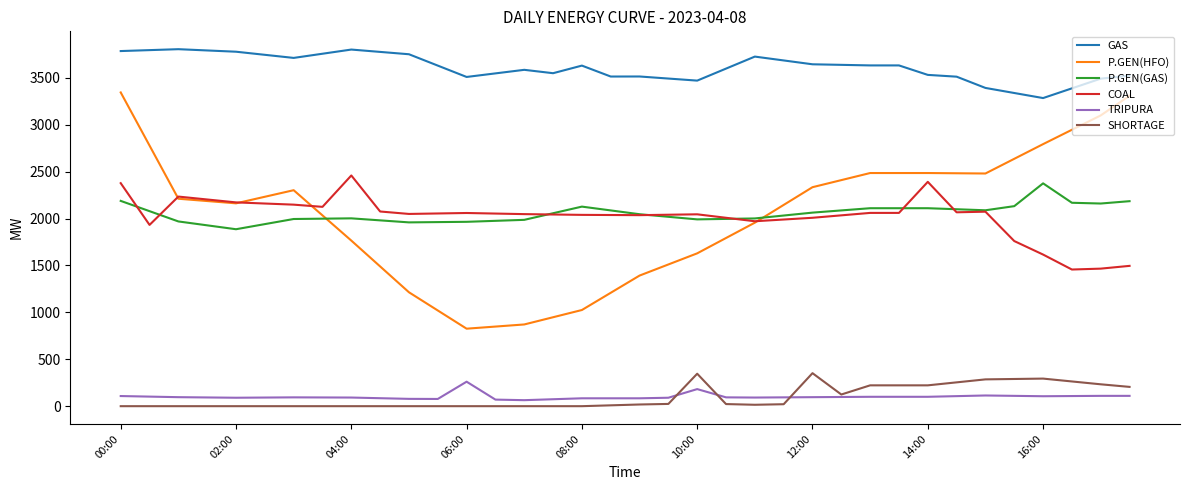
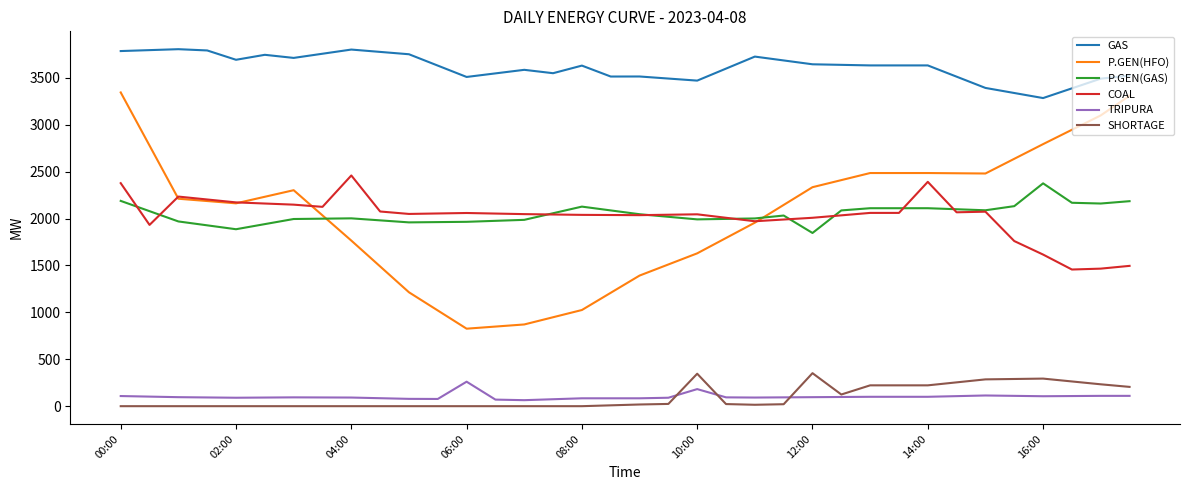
GAS, 02:00: 3800 -> 3700
P.GEN(GAS), 12:00: 2100 -> 1800
GAS, 14:00: 3500 -> 3600
